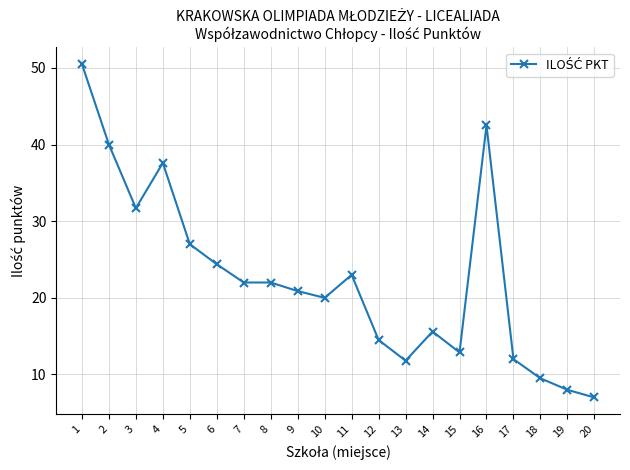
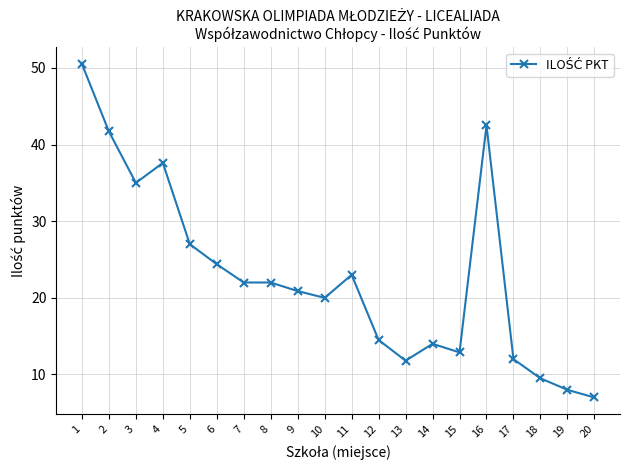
2: 40 -> 42
3: 32 -> 35
14: 16 -> 14
